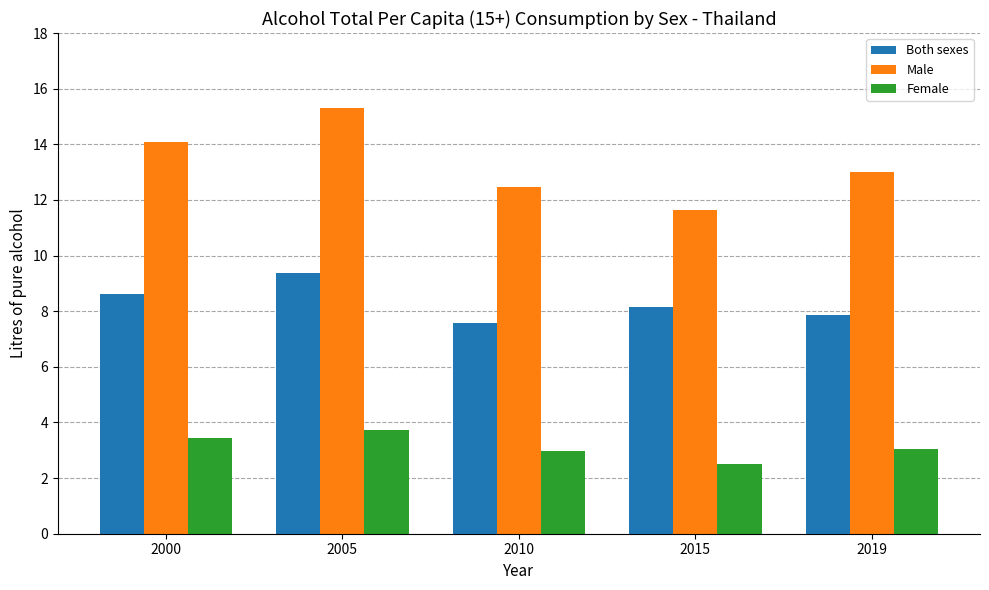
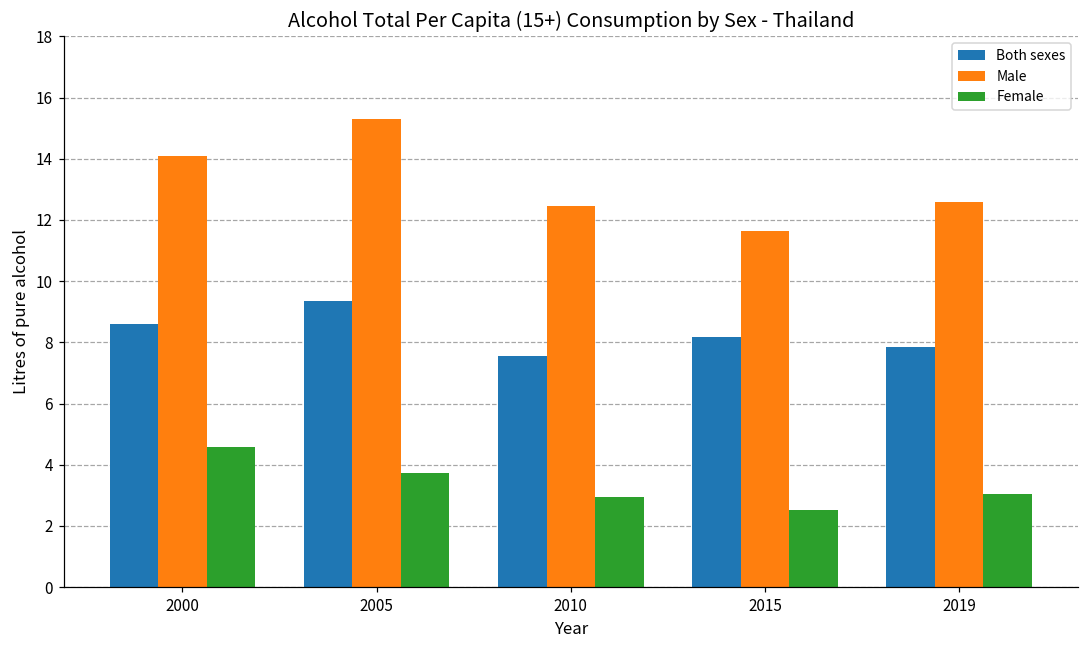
Female, 2000: 3.4 -> 4.6
Male, 2019: 13.0 -> 12.6
